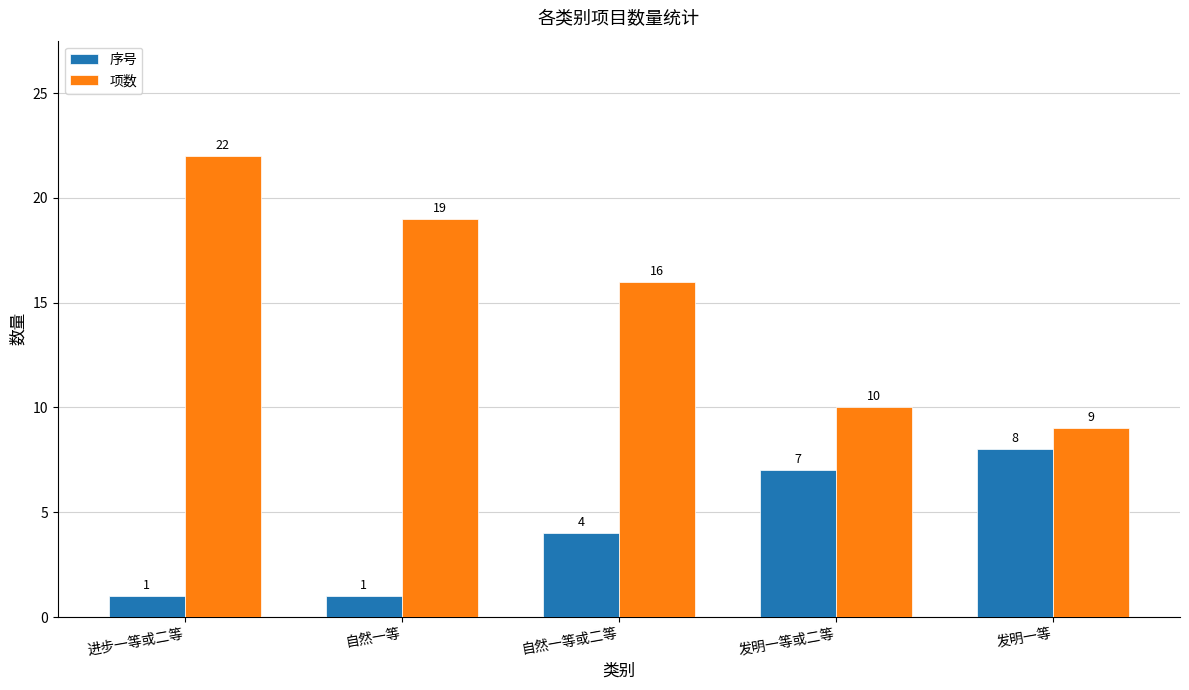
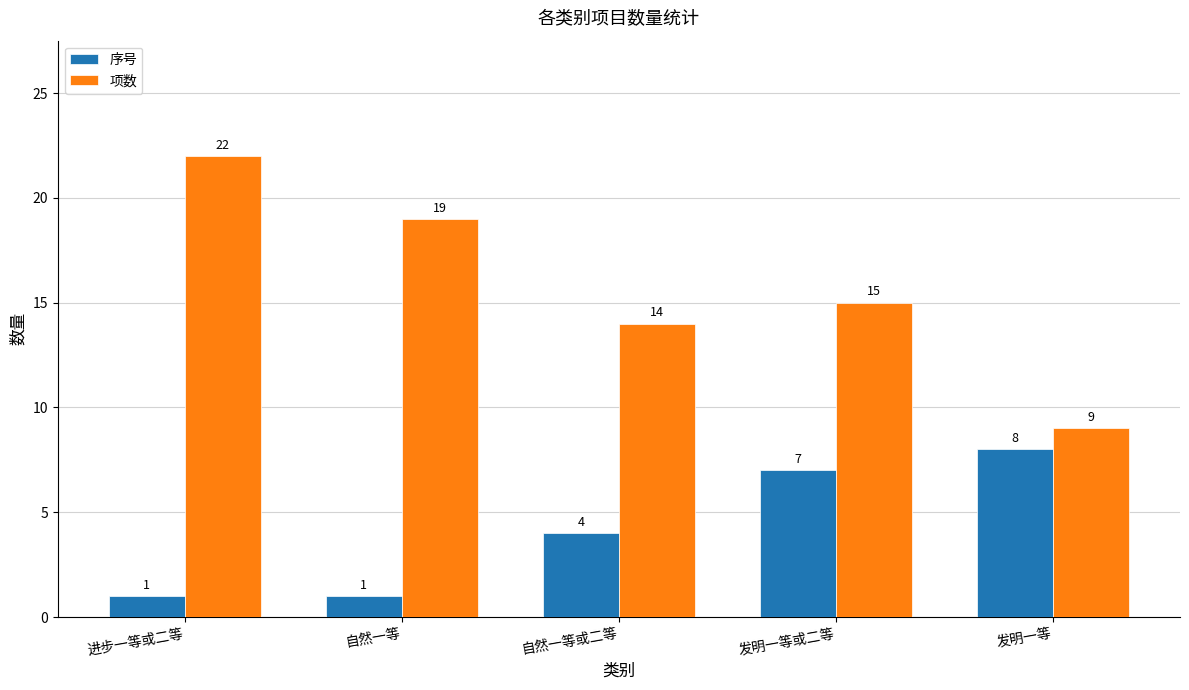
项数, 自然一等或二等: 16 -> 14
项数, 发明一等或二等: 10 -> 15
